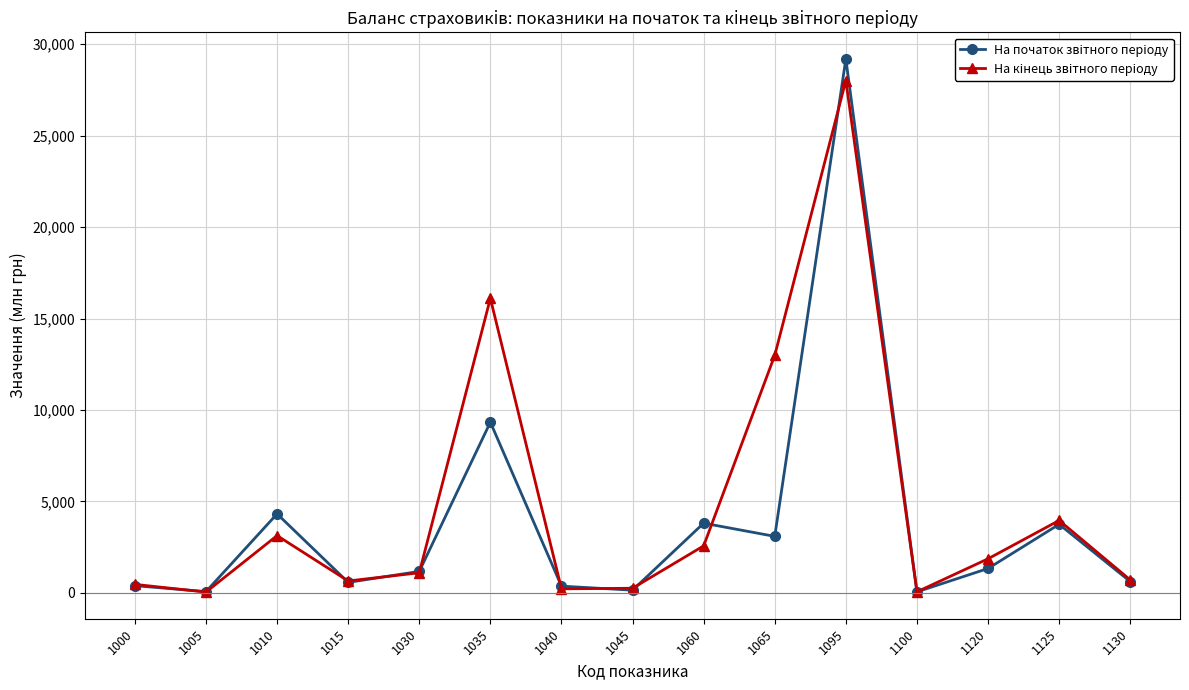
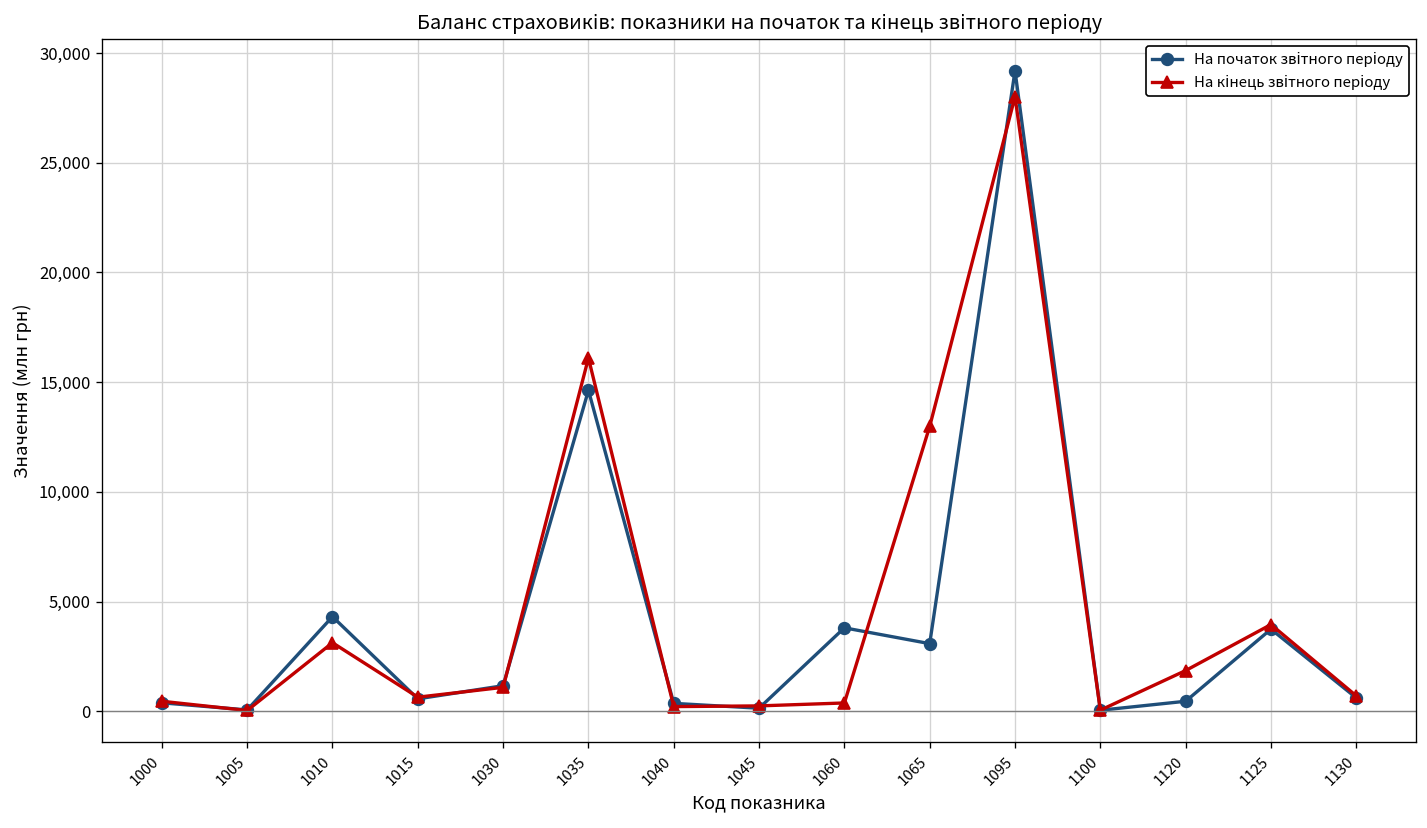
На початок звітного періоду, 1035: 9,300 -> 14,600
На кінець звітного періоду, 1060: 2,600 -> 400
На початок звітного періоду, 1120: 1,300 -> 500
